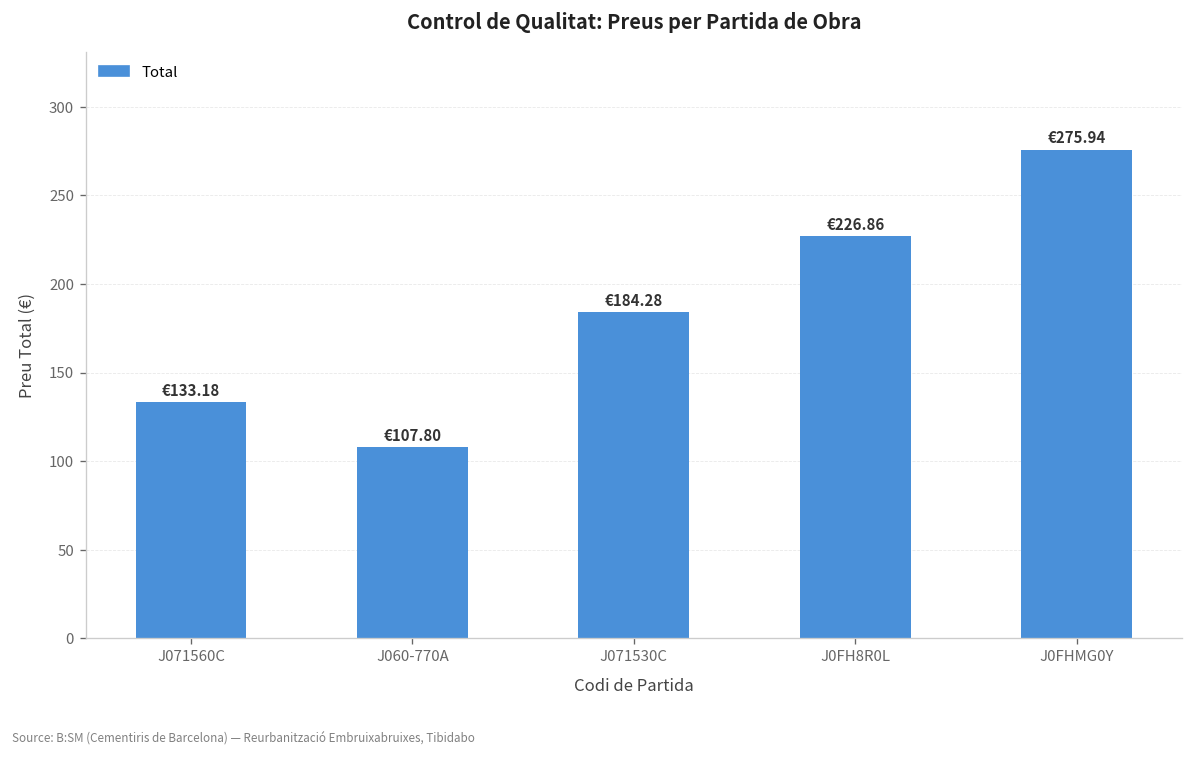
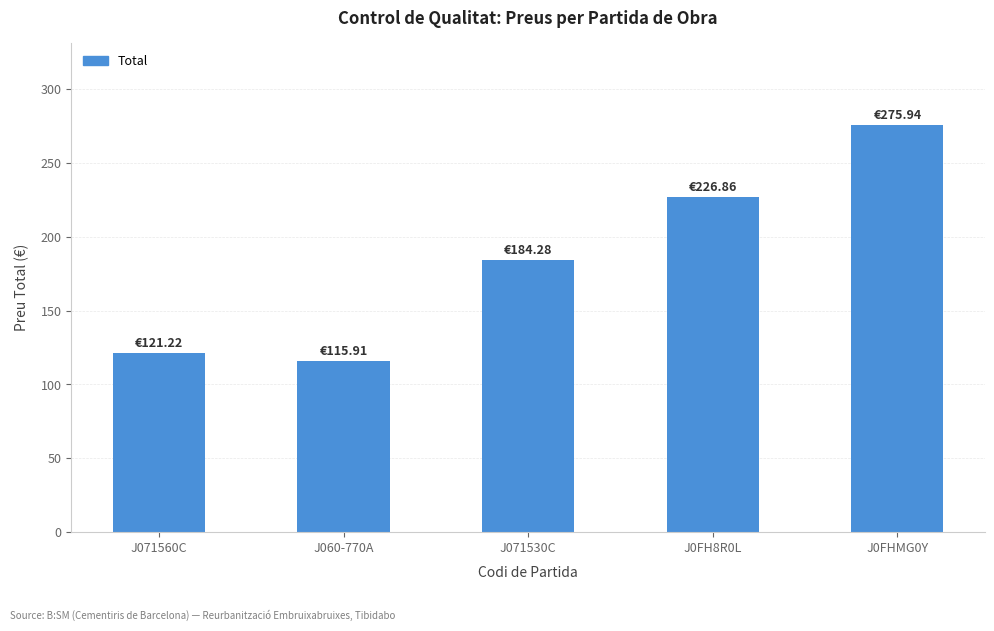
J071560C: €133.18 -> €121.22
J060-770A: €107.80 -> €115.91
